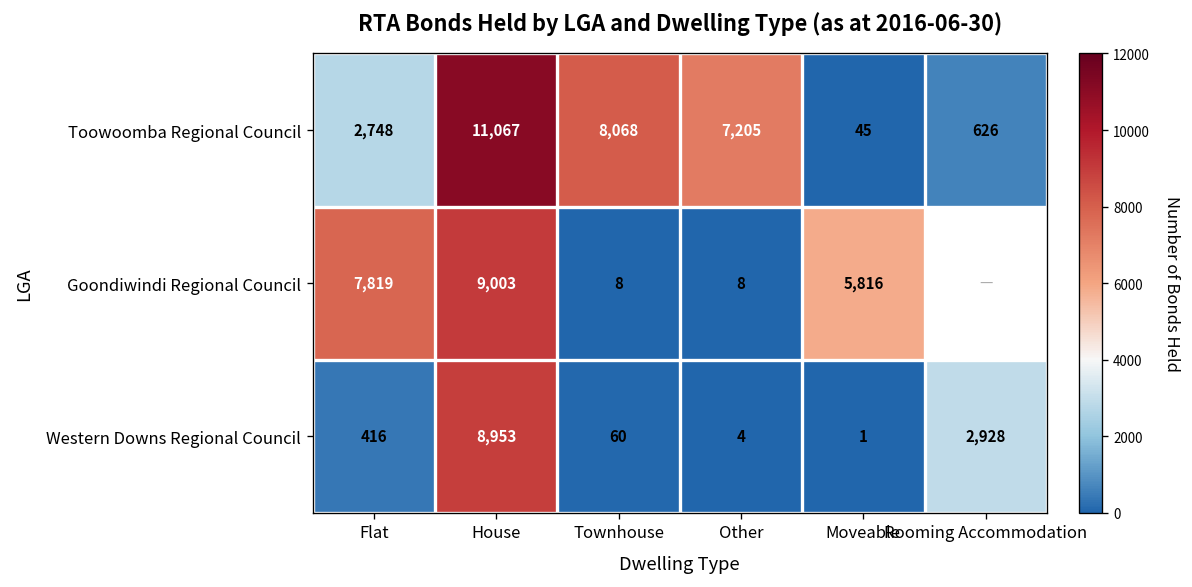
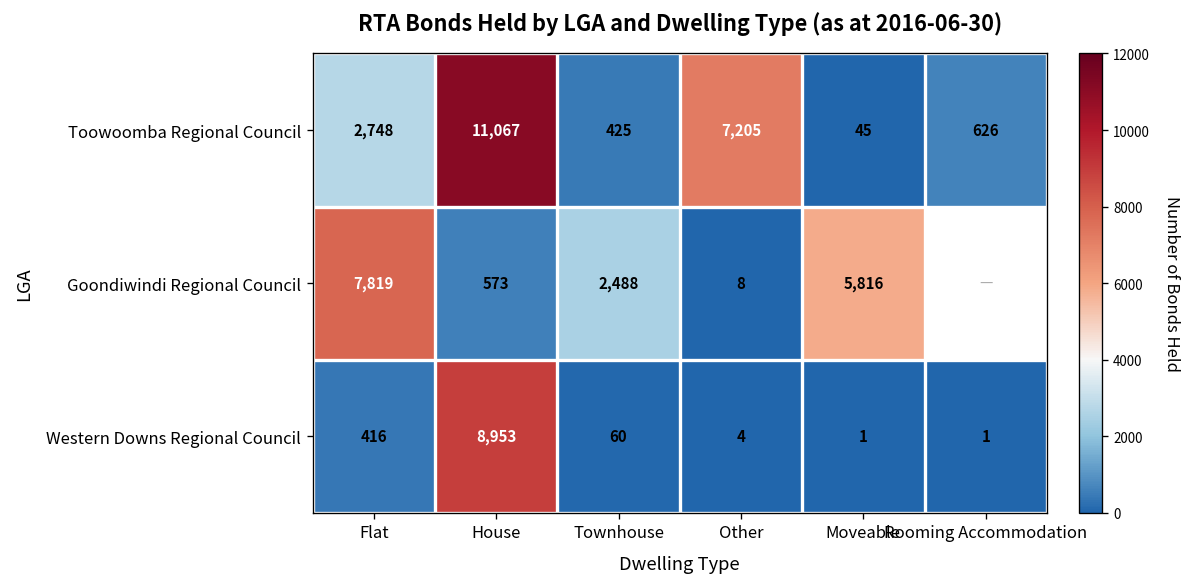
Toowoomba Regional Council, Townhouse: 8,068 -> 425
Goondiwindi Regional Council, House: 9,003 -> 573
Goondiwindi Regional Council, Townhouse: 8 -> 2,488
Western Downs Regional Council, Rooming Accommodation: 2,928 -> 1
